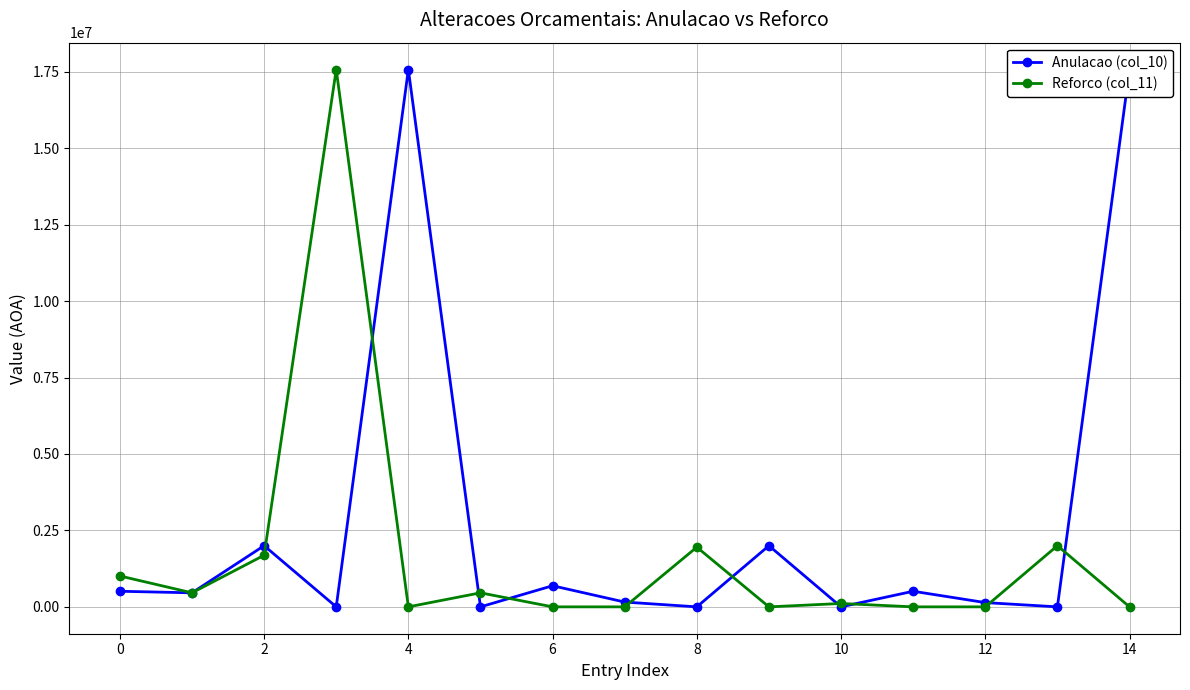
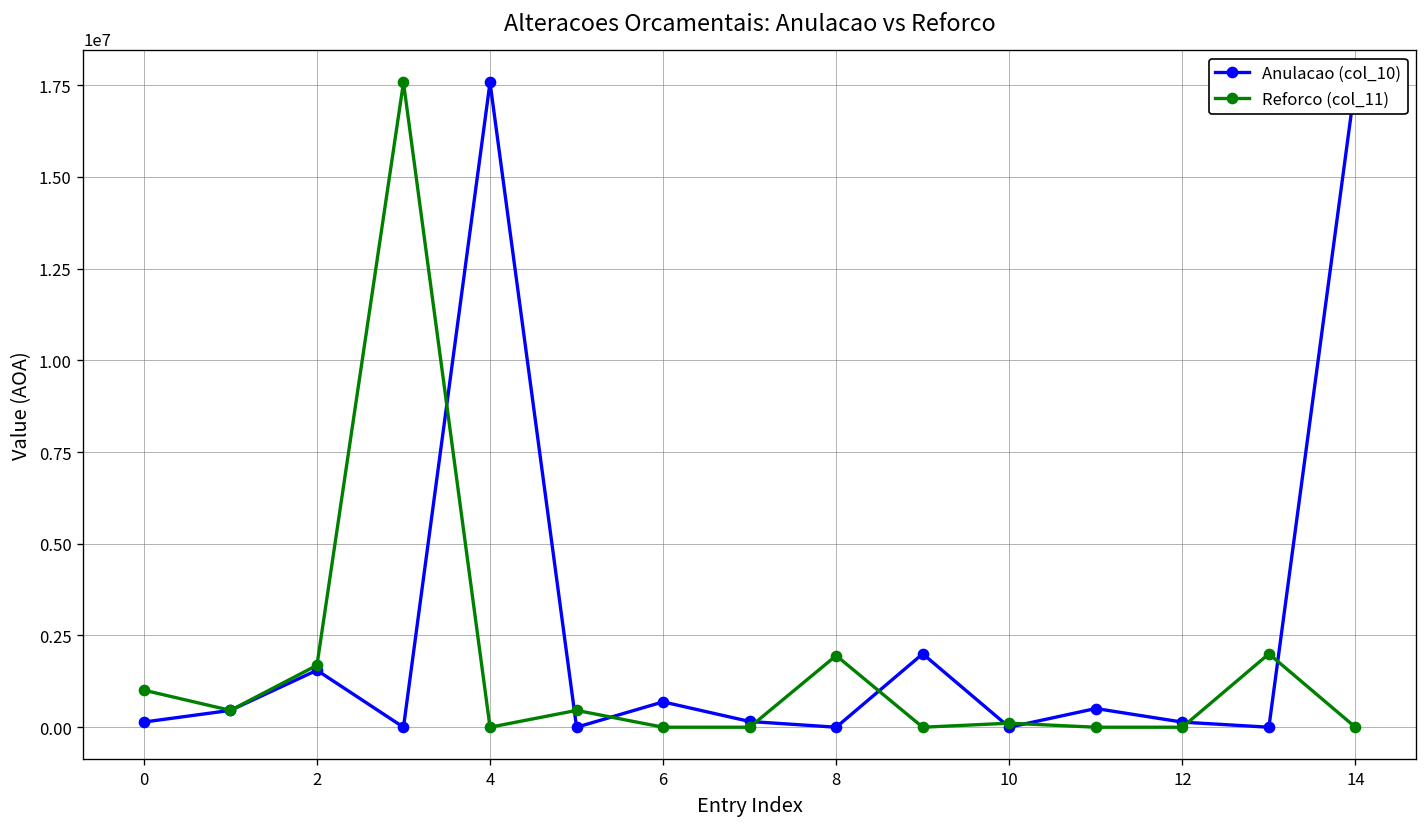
Anulacao (col_10), 0: 500000 -> 100000
Anulacao (col_10), 2: 2000000 -> 1600000
